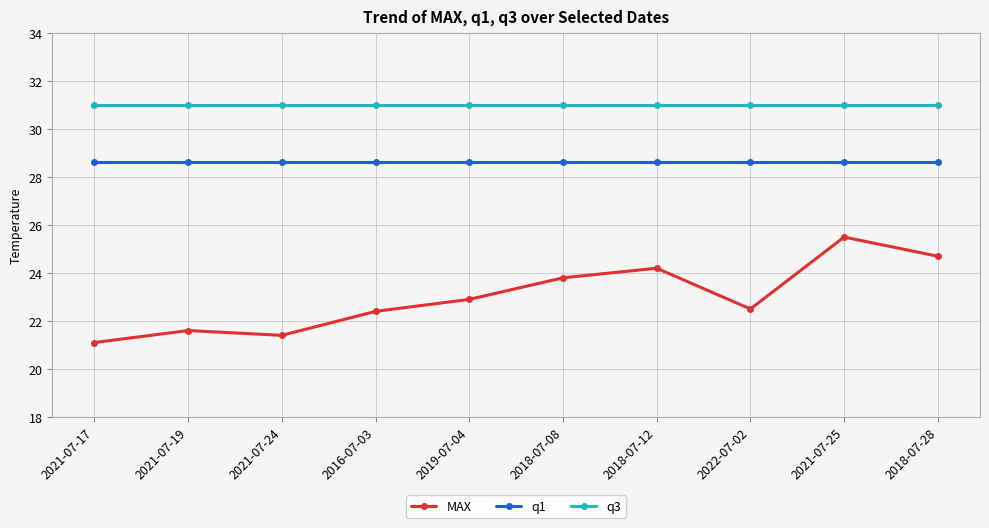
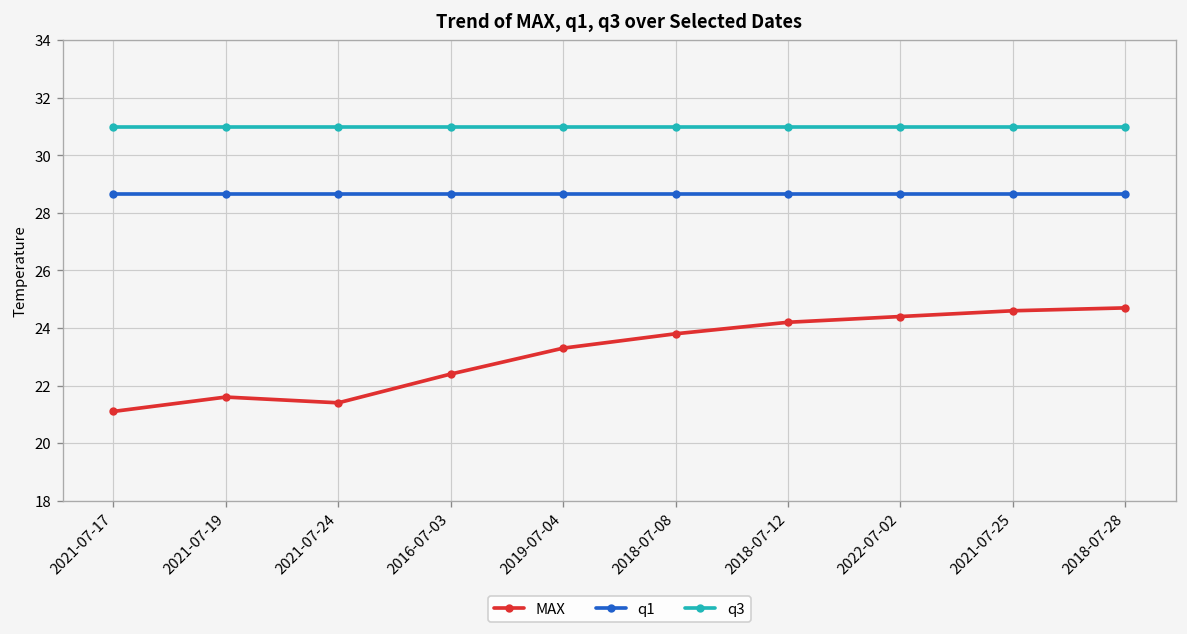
MAX, 2019-07-04: 22.9 -> 23.3
MAX, 2022-07-02: 22.5 -> 24.4
MAX, 2021-07-25: 25.5 -> 24.6
